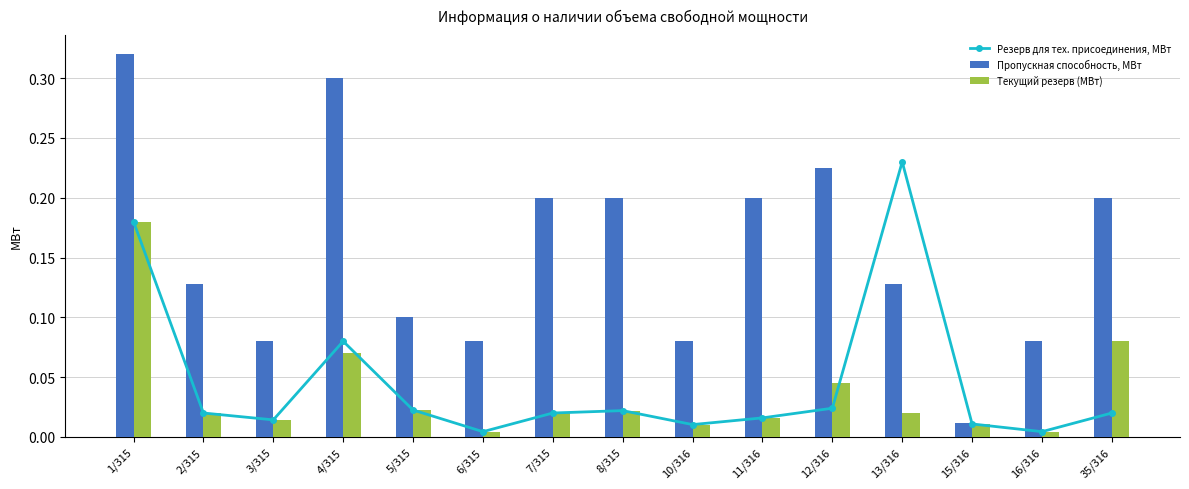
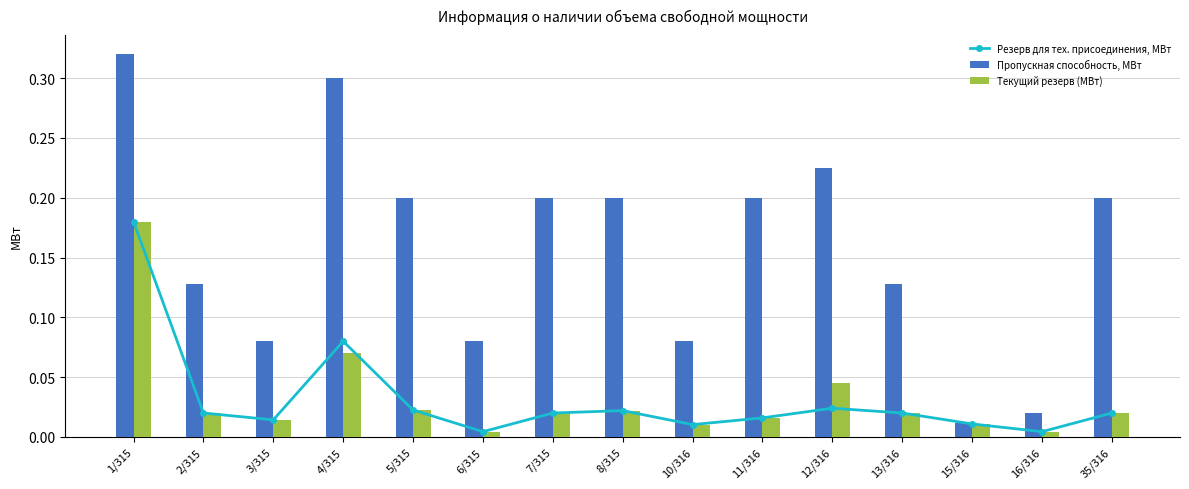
Пропускная способность, МВт, 5/315: 0.1 -> 0.2
Резерв для тех. присоединения, МВт, 13/316: 0.23 -> 0.02
Пропускная способность, МВт, 16/316: 0.08 -> 0.02
Текущий резерв (МВт), 35/316: 0.08 -> 0.02
